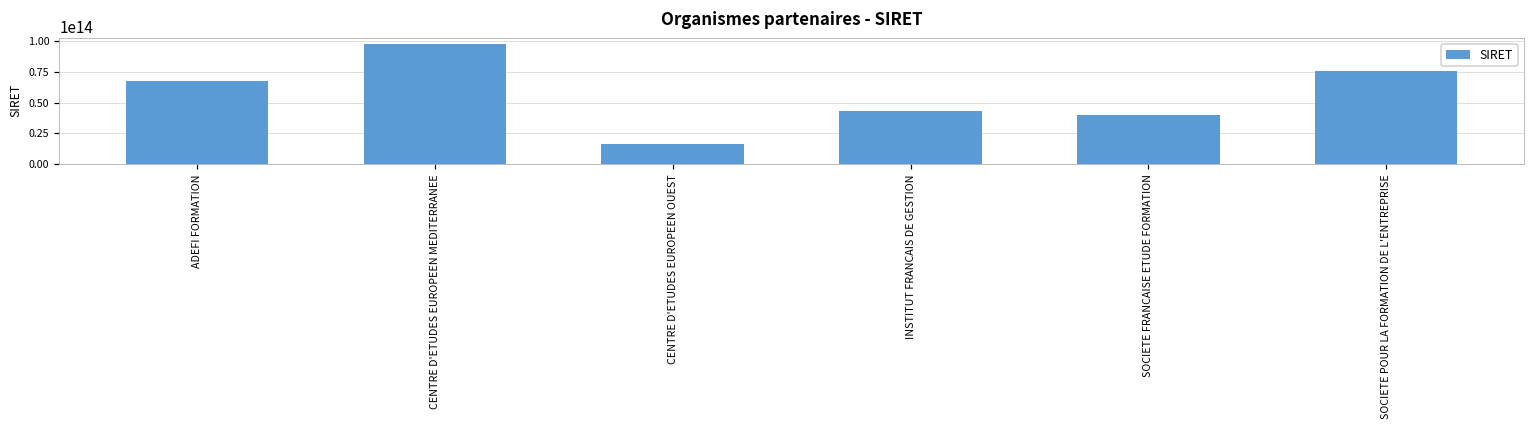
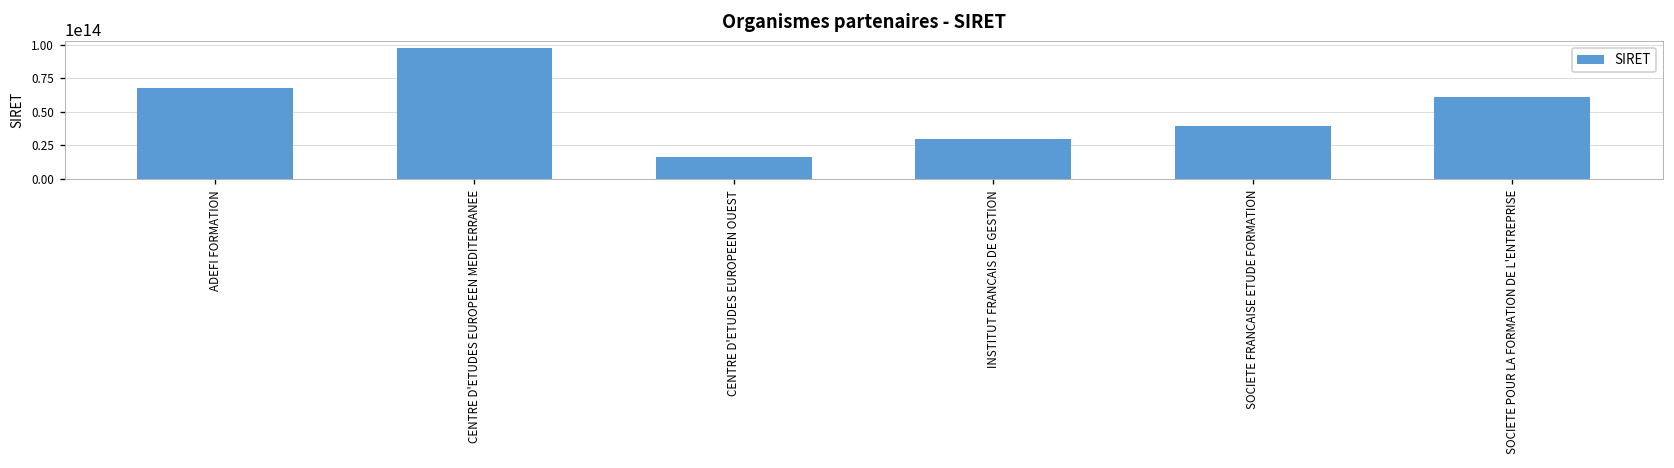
INSTITUT FRANCAIS DE GESTION: 43000000000000 -> 30000000000000
SOCIETE POUR LA FORMATION DE L'ENTREPRISE: 75000000000000 -> 61000000000000
